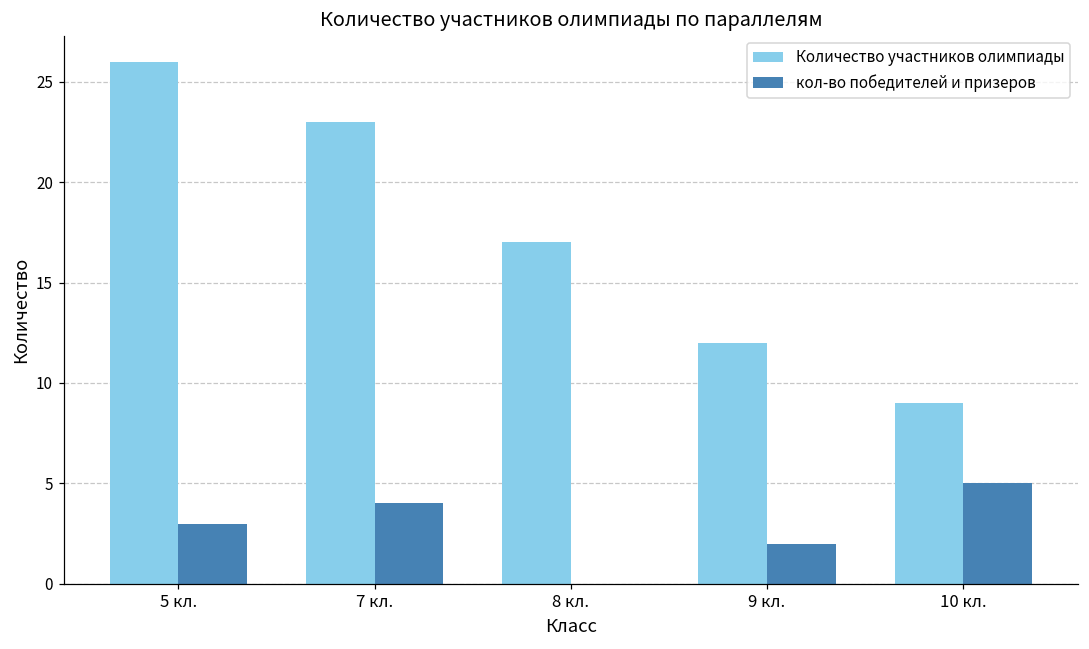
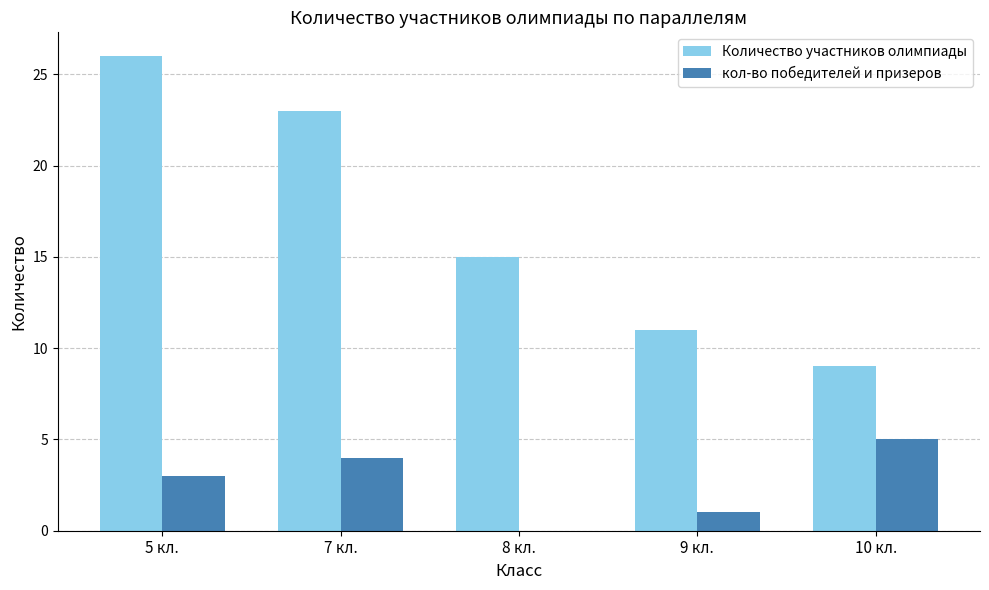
Количество участников олимпиады, 8 кл.: 17 -> 15
Количество участников олимпиады, 9 кл.: 12 -> 11
кол-во победителей и призеров, 9 кл.: 2 -> 1
